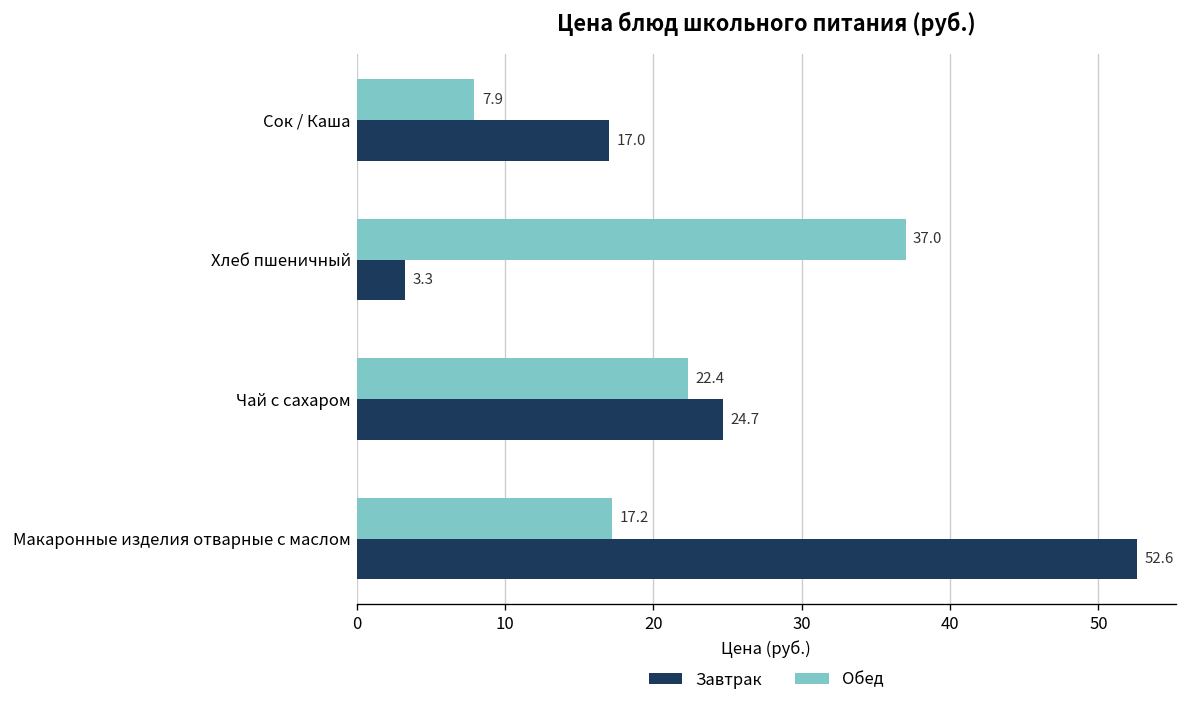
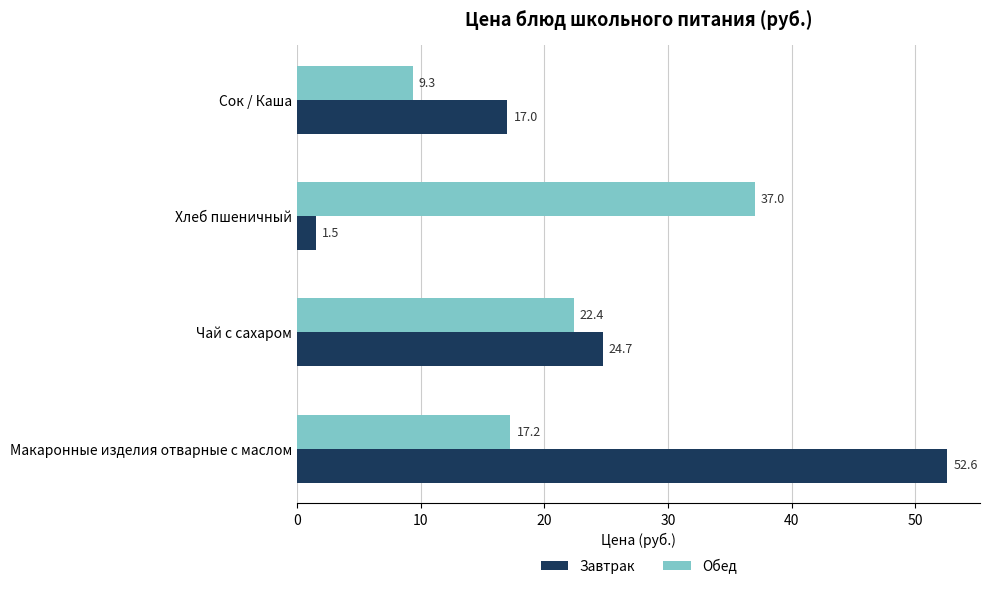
Обед, Сок / Каша: 7.9 -> 9.3
Завтрак, Хлеб пшеничный: 3.3 -> 1.5
